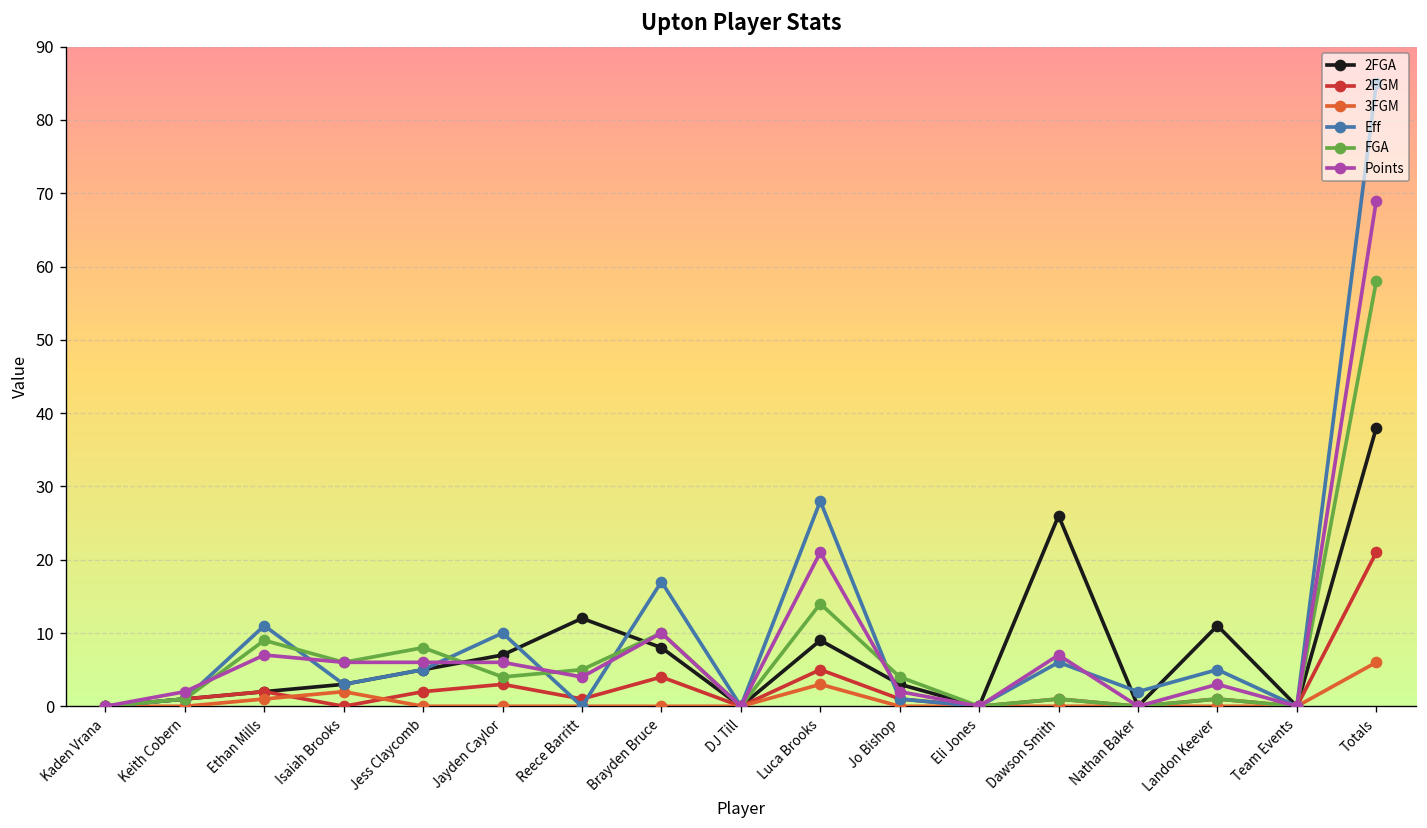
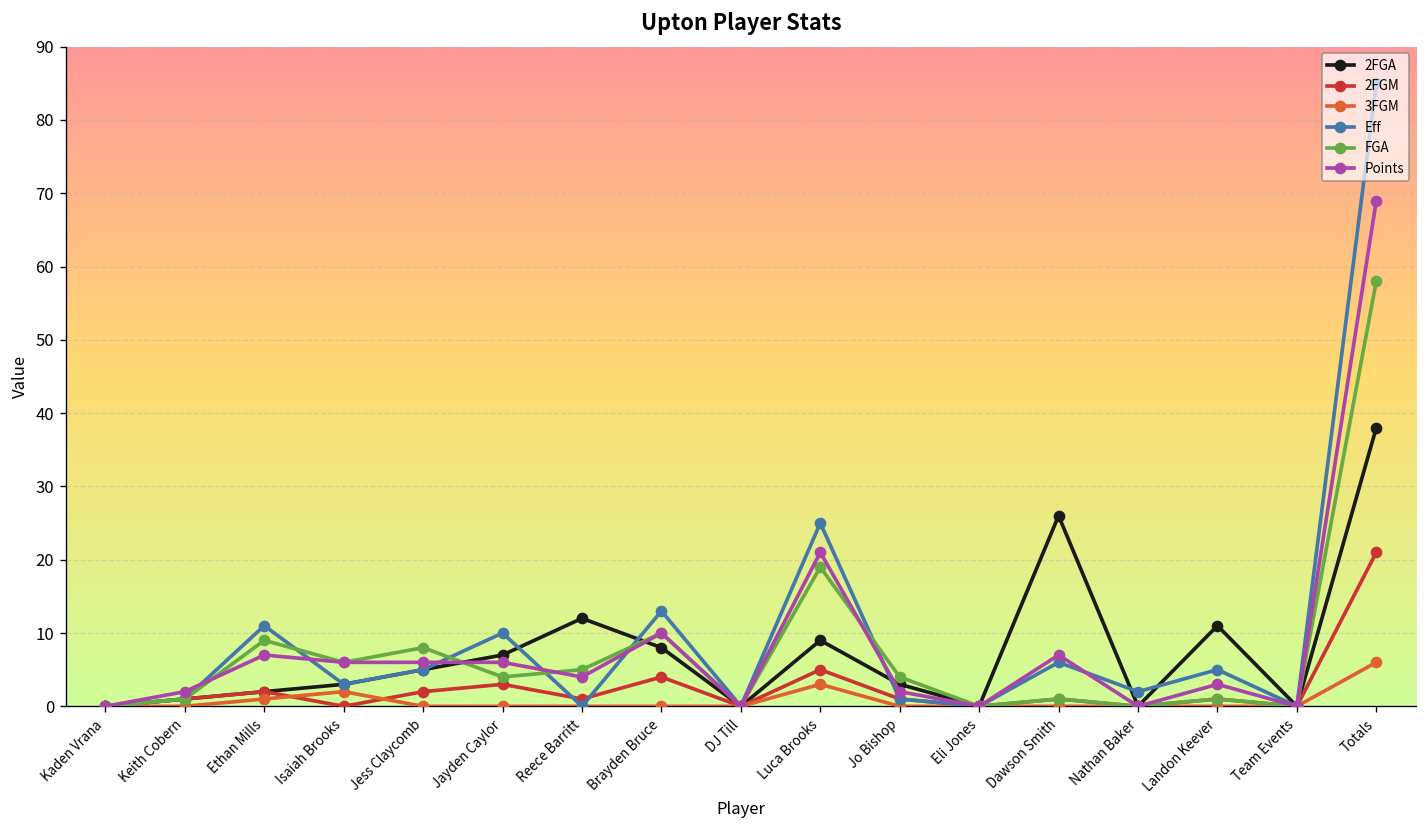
Eff, Brayden Bruce: 17 -> 13
Eff, Luca Brooks: 28 -> 25
FGA, Luca Brooks: 14 -> 19
